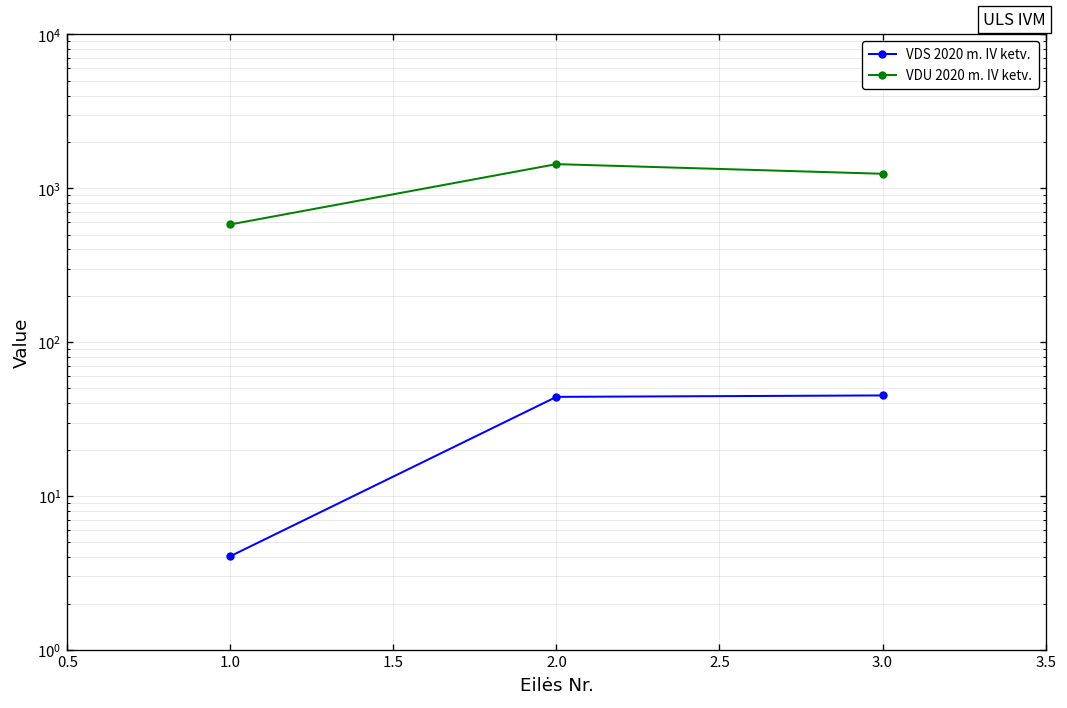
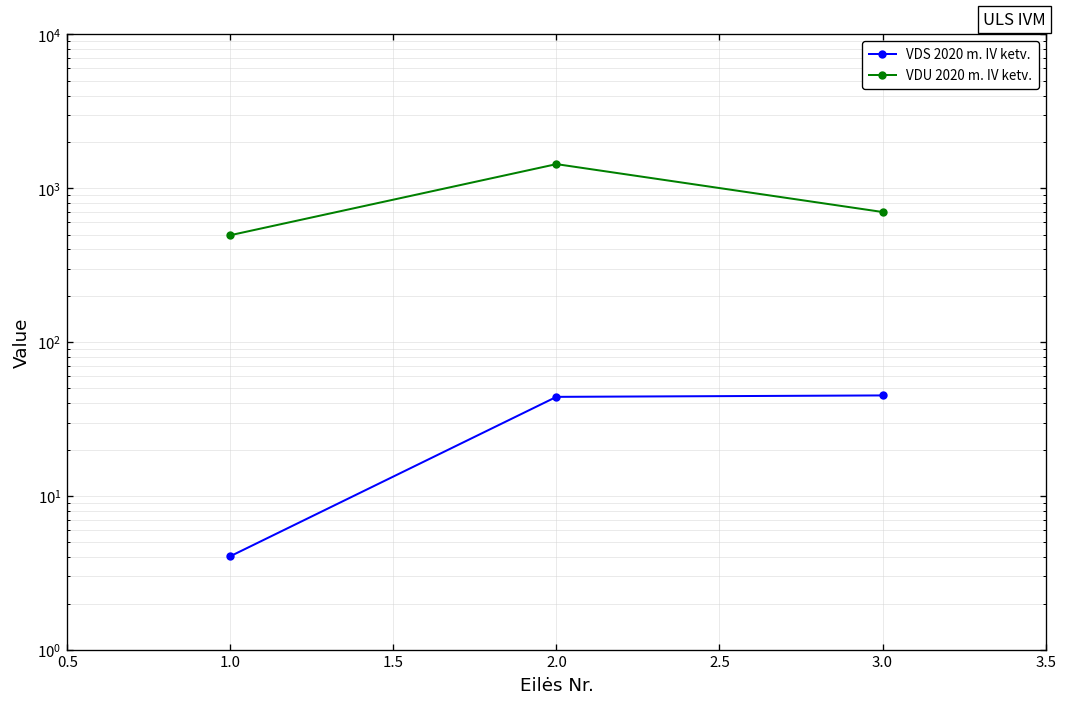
VDU 2020 m. IV ketv., 1.0: 600 -> 500
VDU 2020 m. IV ketv., 3.0: 1200 -> 700
